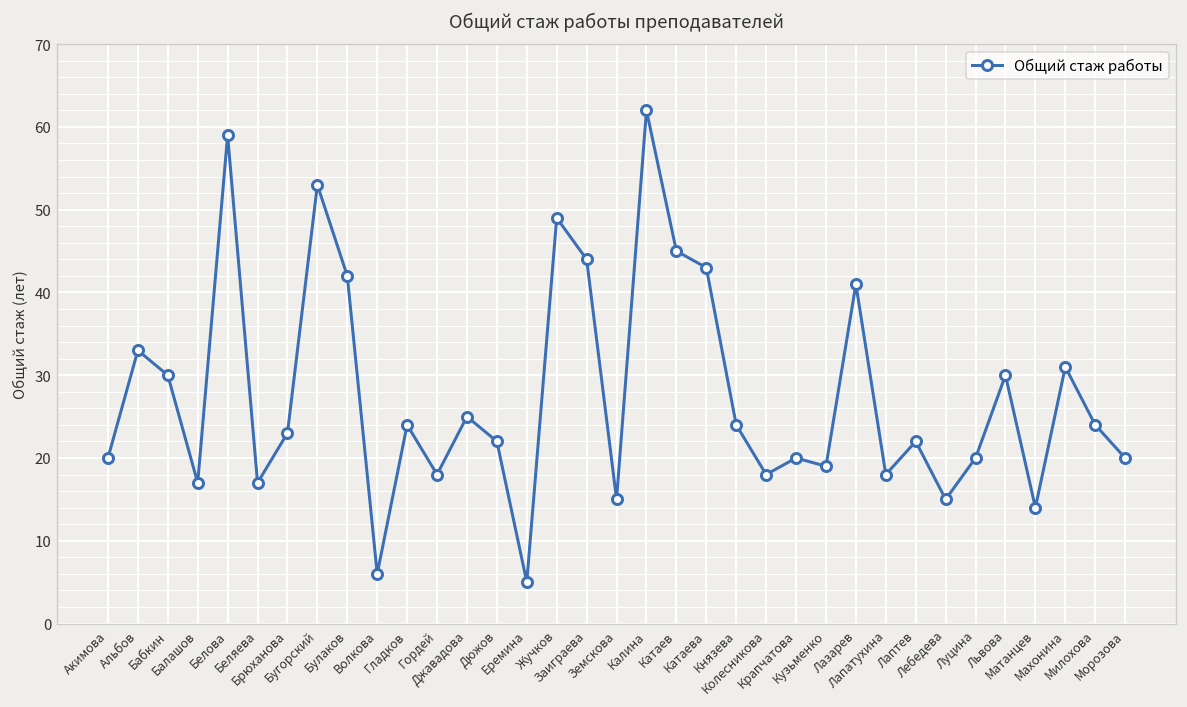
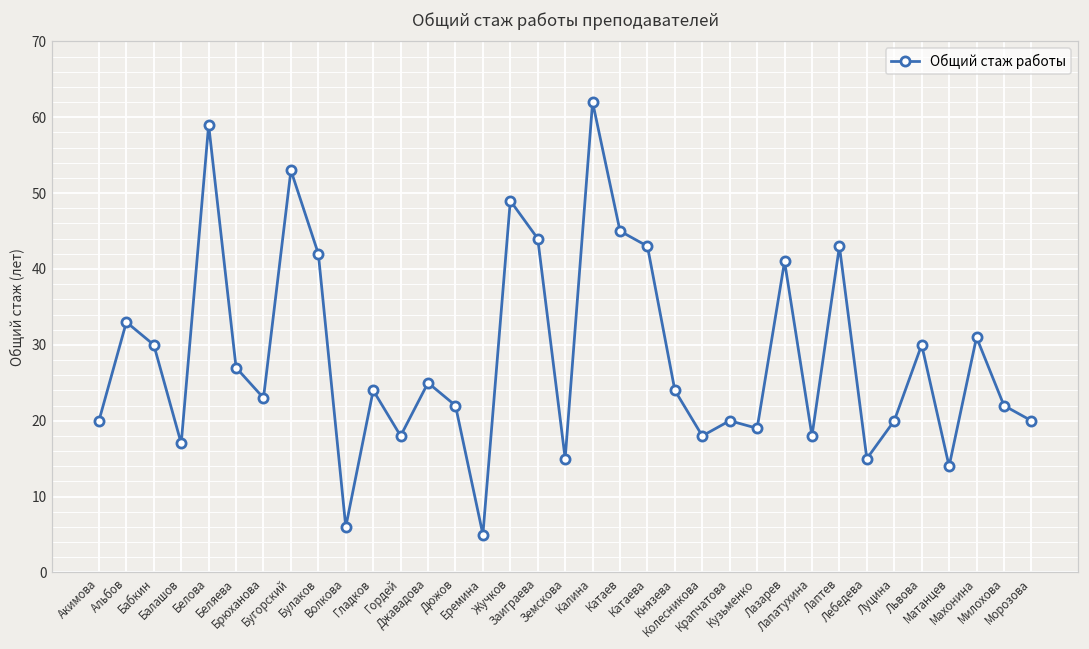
Беляева: 17 -> 27
Лаптев: 22 -> 43
Милохова: 24 -> 22
